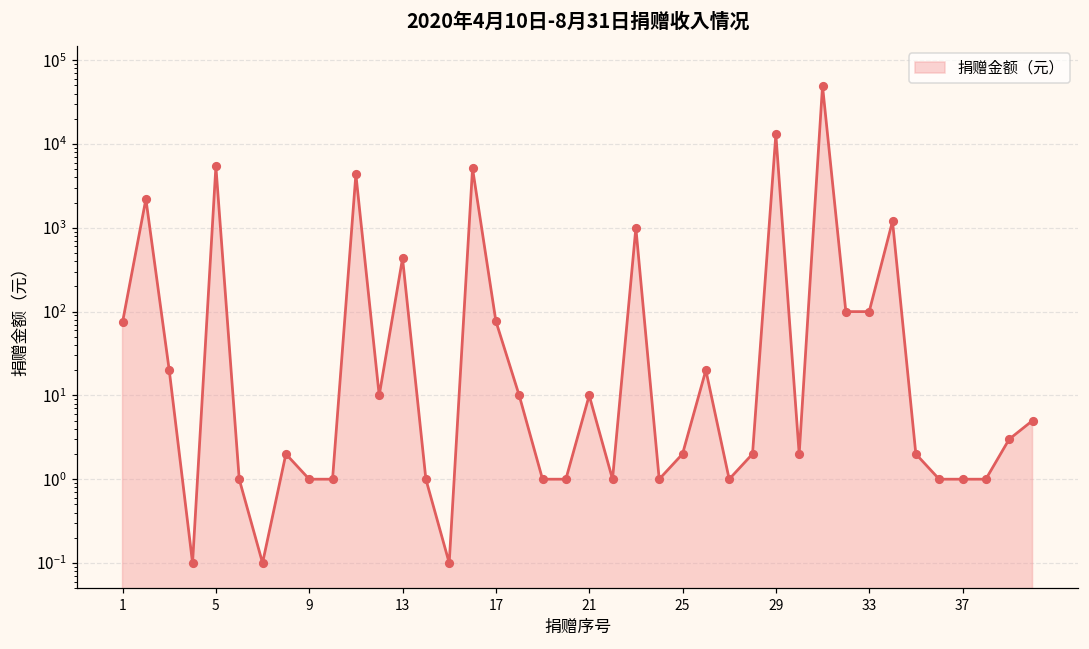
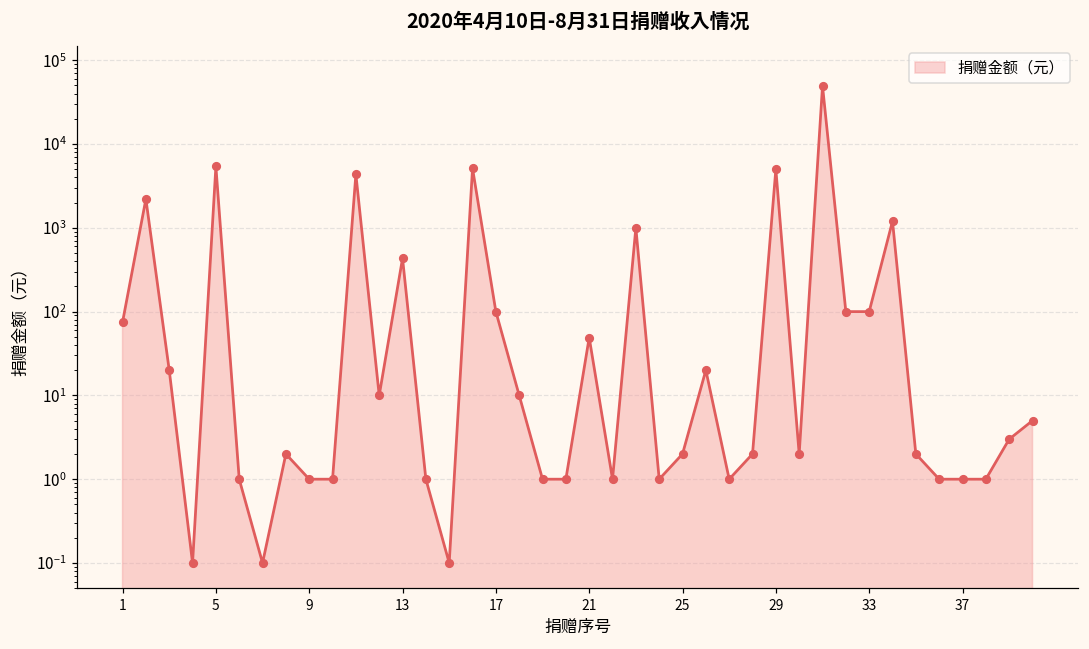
17: 80 -> 100
21: 10 -> 50
29: 13000 -> 5000
